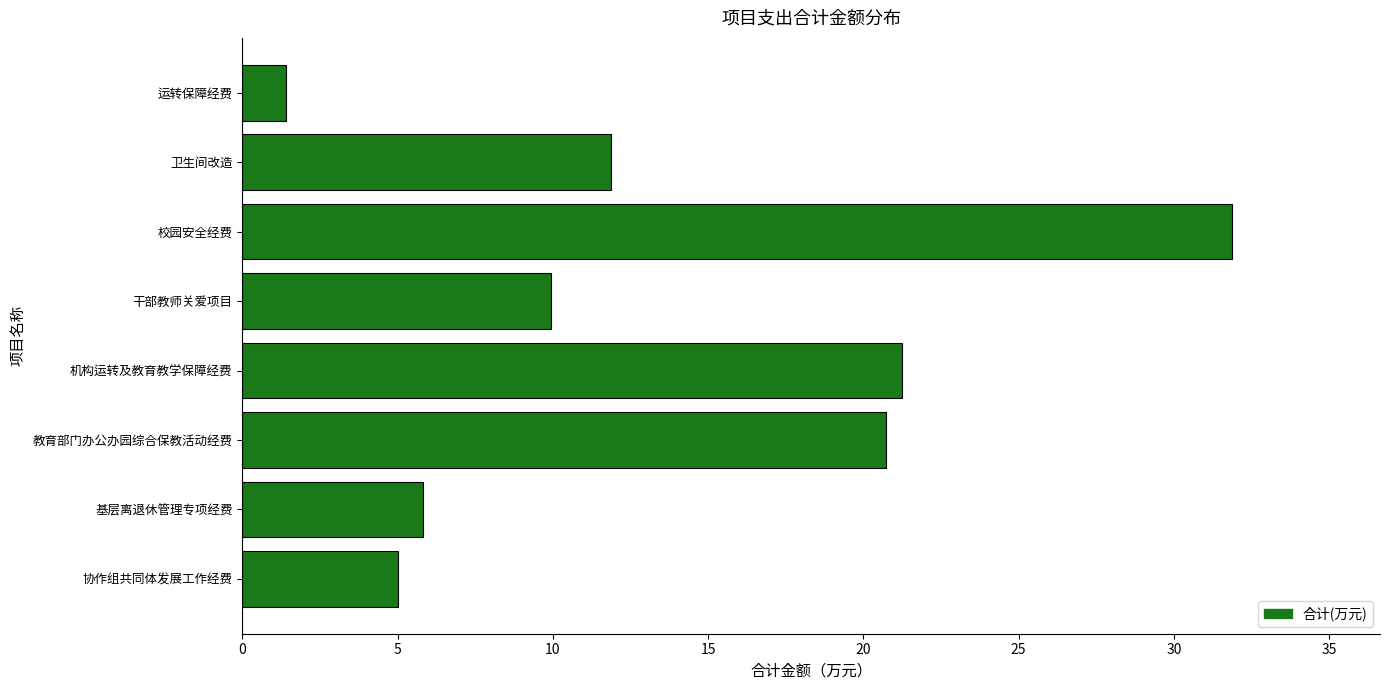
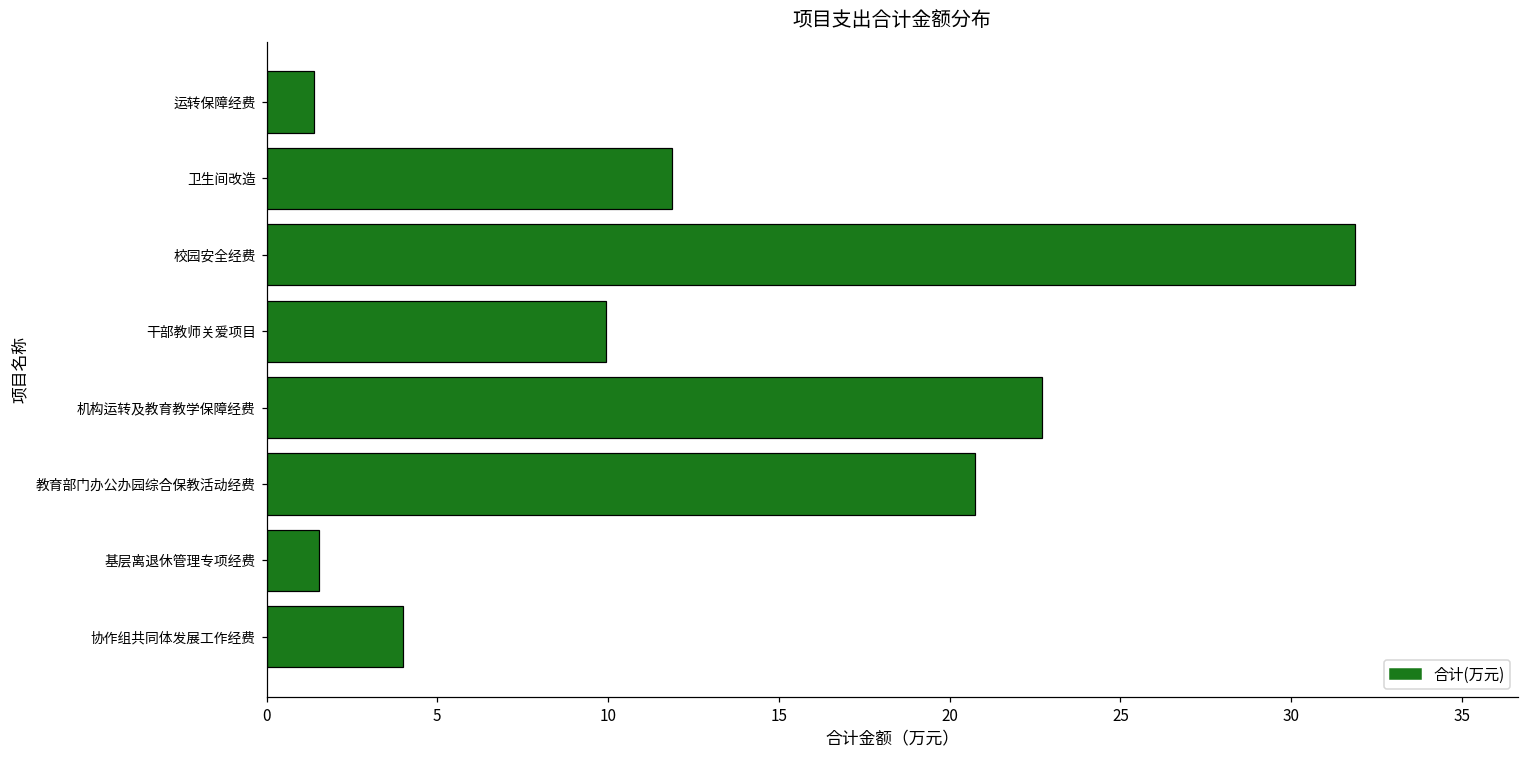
机构运转及教育教学保障经费: 21.2 -> 22.7
基层离退休管理专项经费: 5.8 -> 1.5
协作组共同体发展工作经费: 5 -> 4
